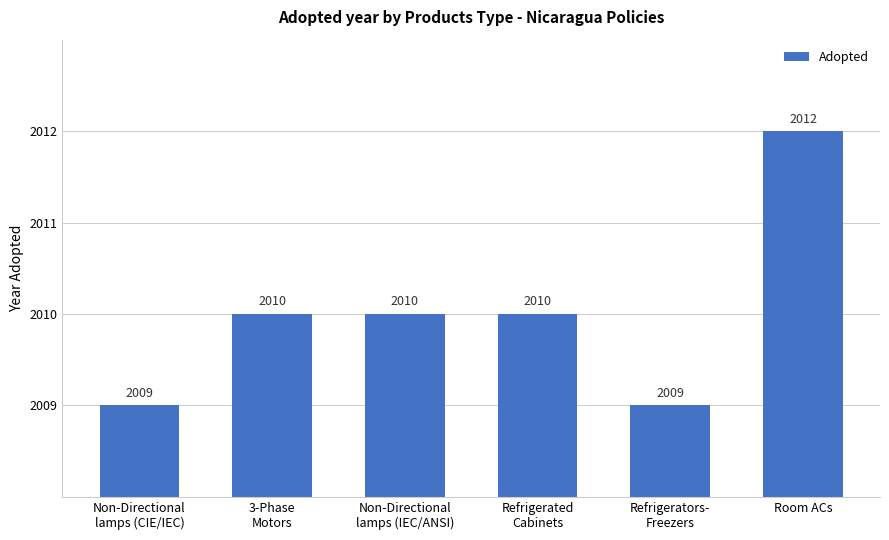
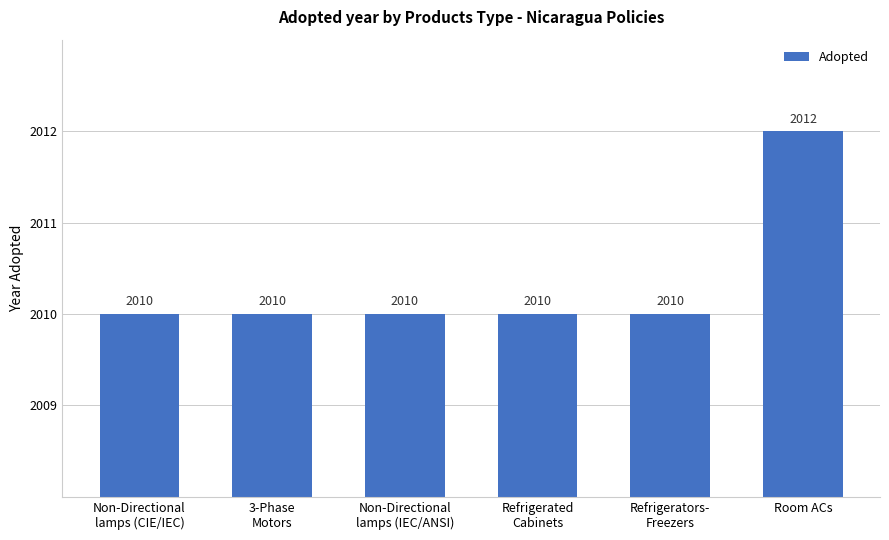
Non-Directional lamps (CIE/IEC): 2009 -> 2010
Refrigerators- Freezers: 2009 -> 2010
